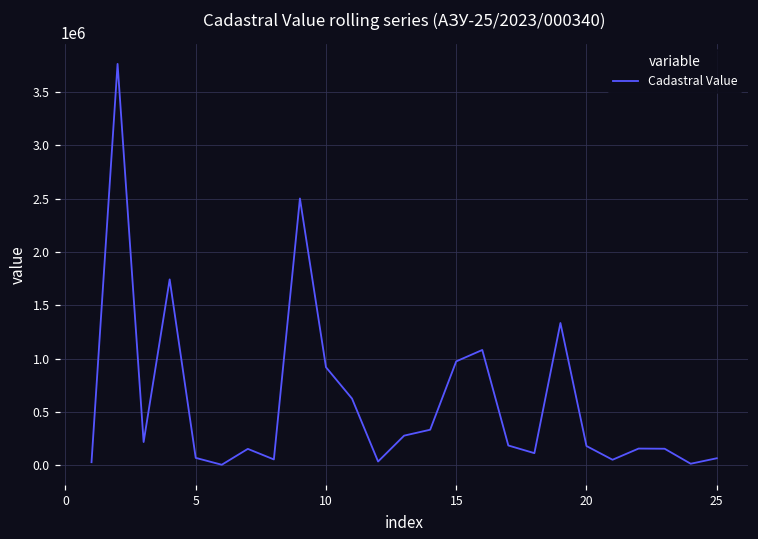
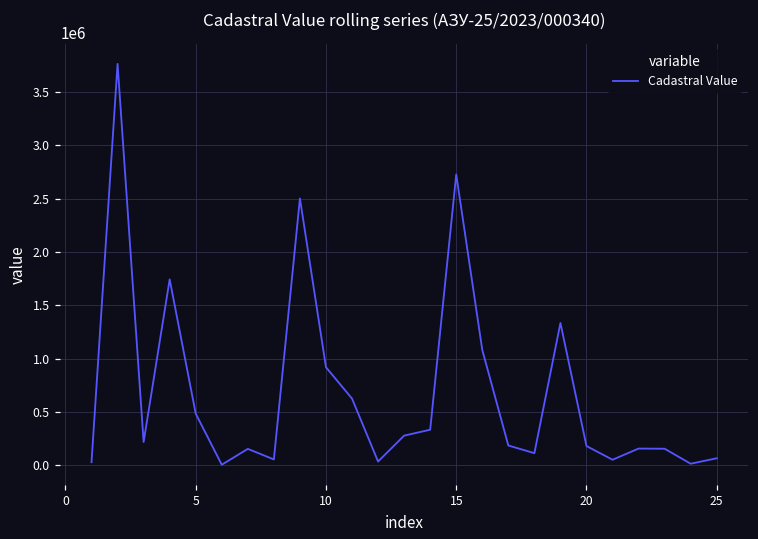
5: 100000 -> 500000
15: 1000000 -> 2700000
